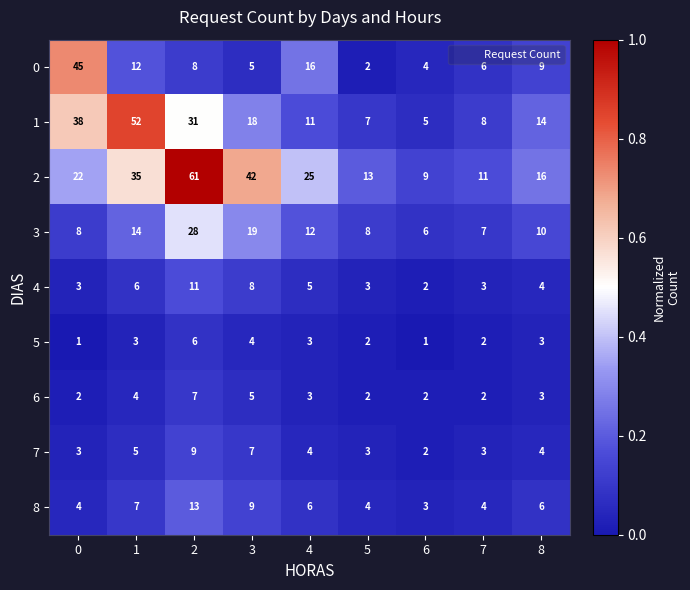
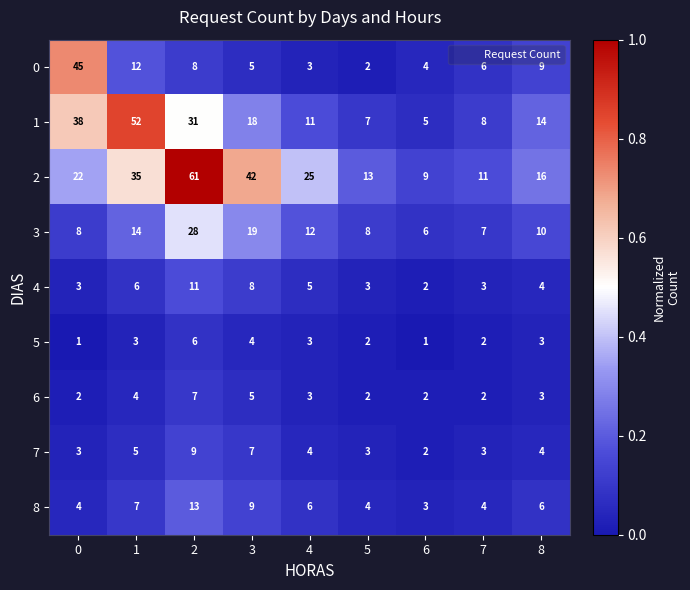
0, 4: 16 -> 3
